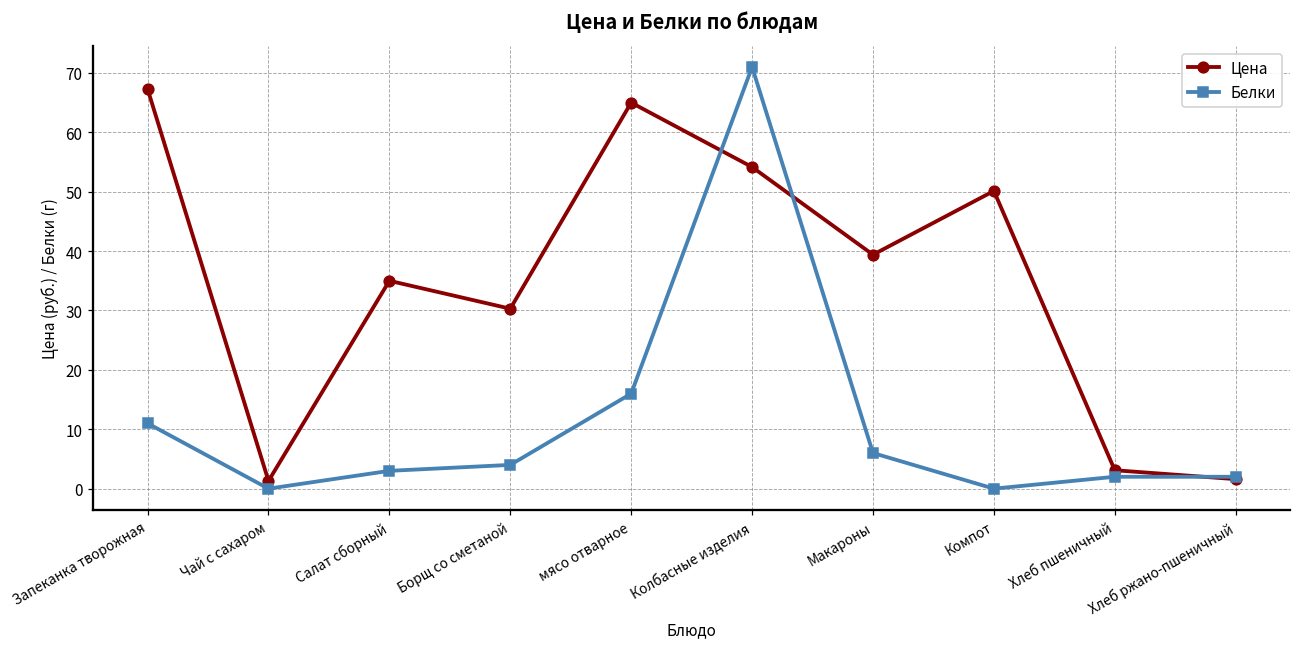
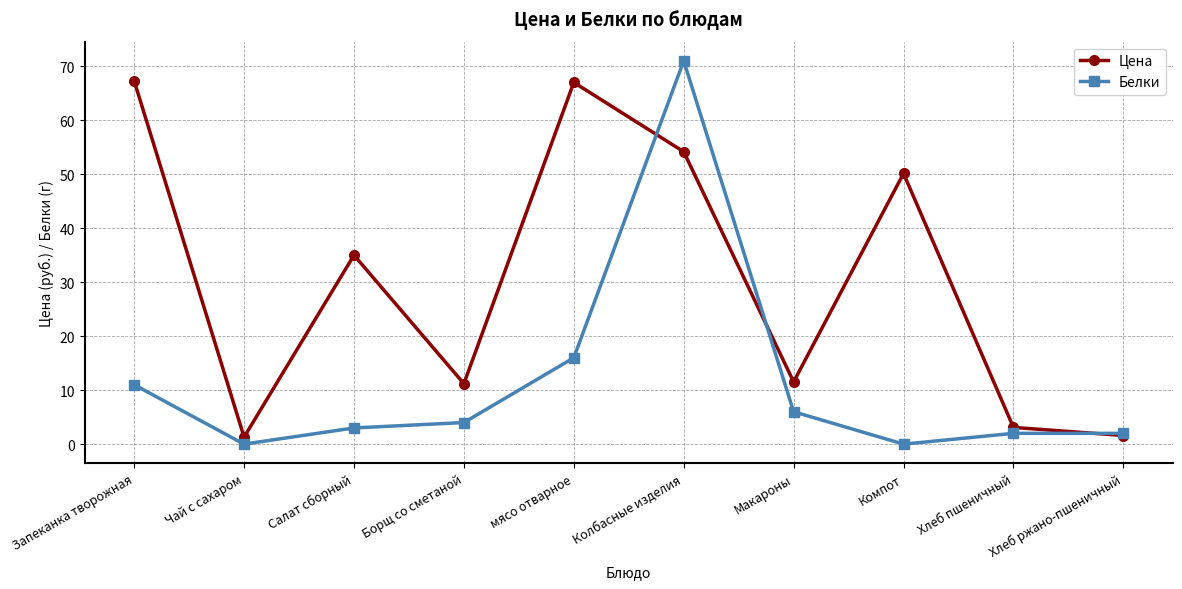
Цена, Борщ со сметаной: 30 -> 11
Цена, мясо отварное: 65 -> 67
Цена, Макароны: 39 -> 12
